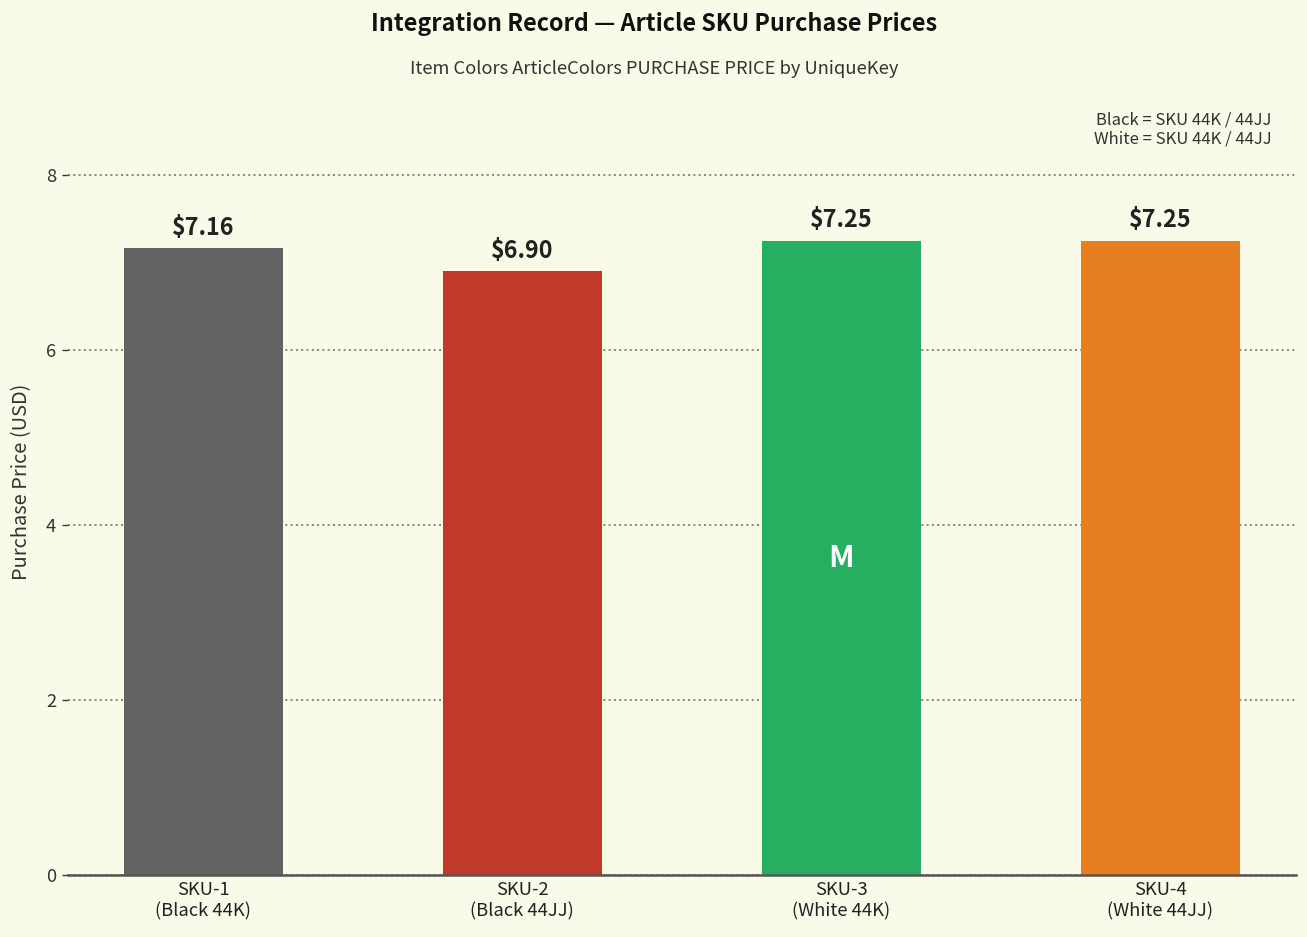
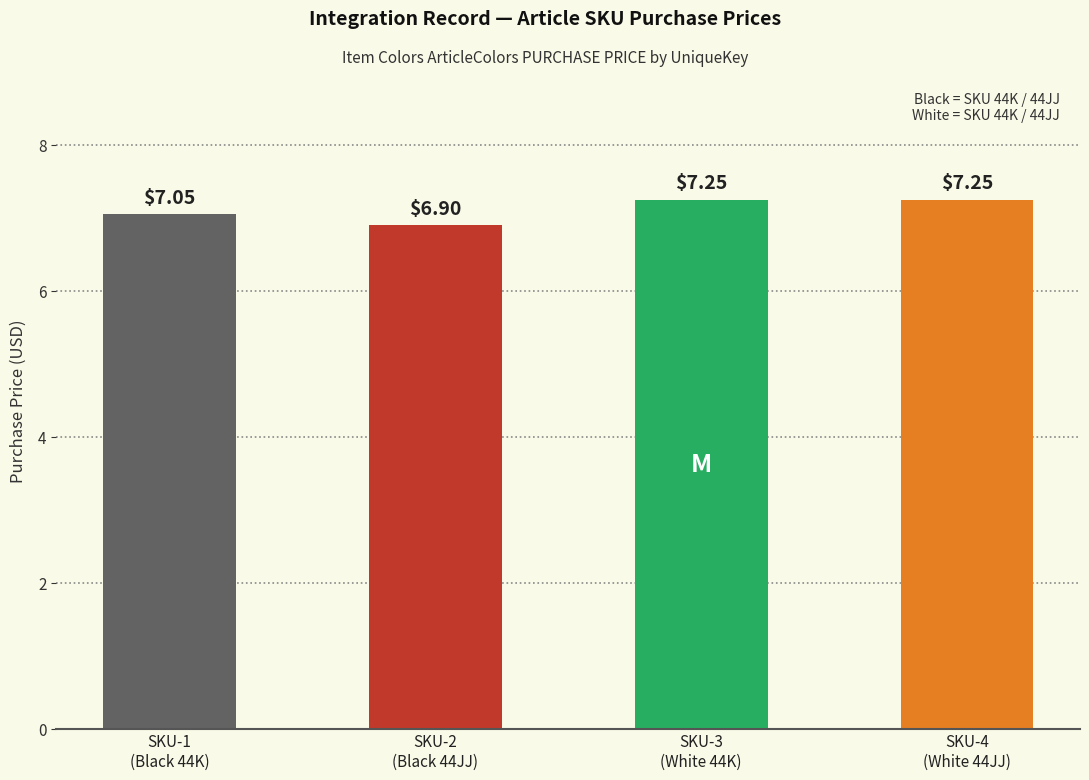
SKU-1 (Black 44K): $7.16 -> $7.05
